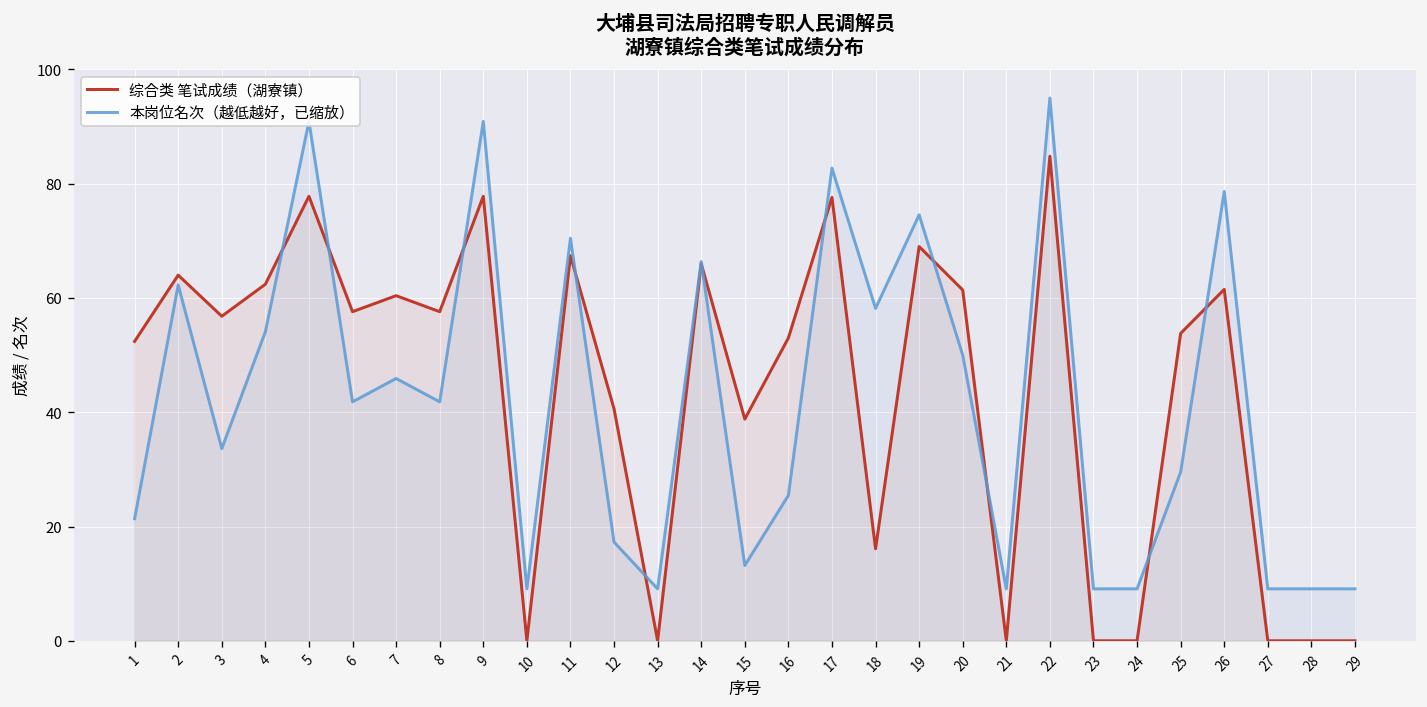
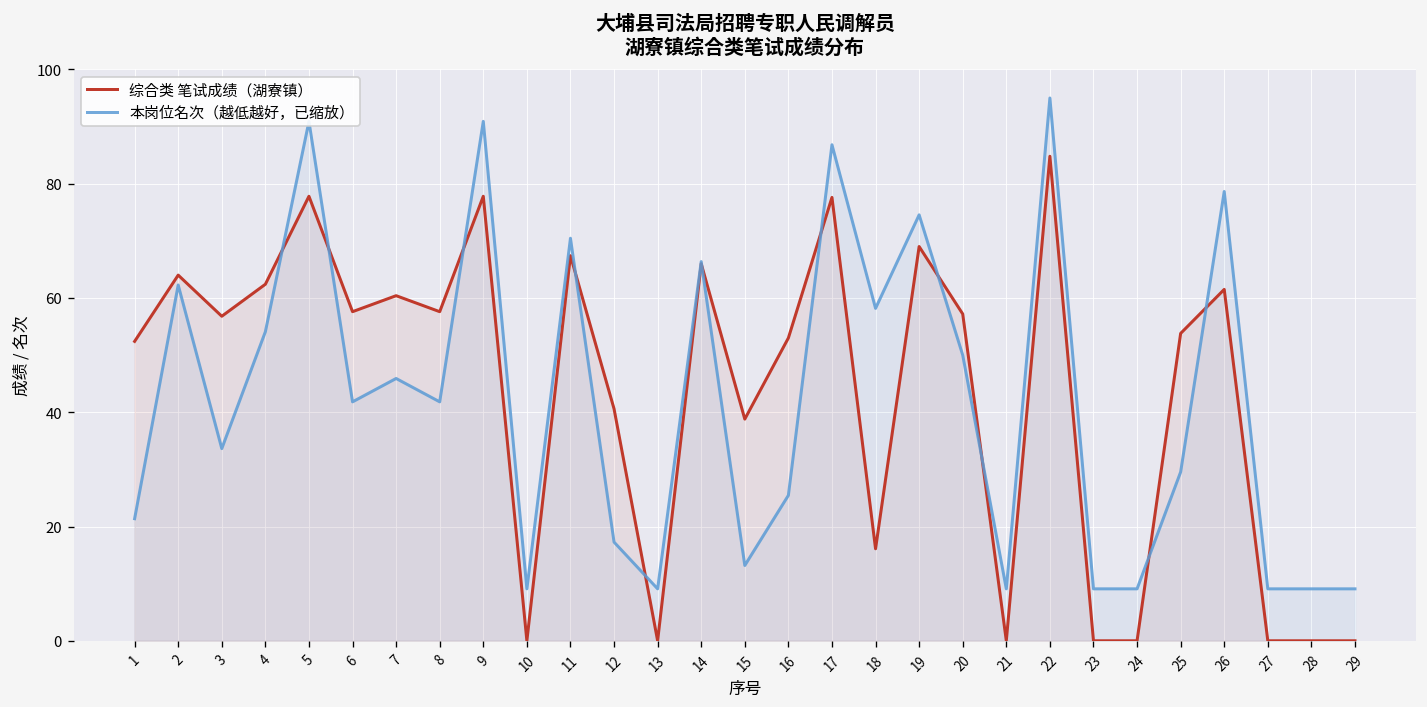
本岗位名次（越低越好，已缩放）, 17: 83 -> 87
综合类 笔试成绩（湖寮镇）, 20: 61 -> 57
